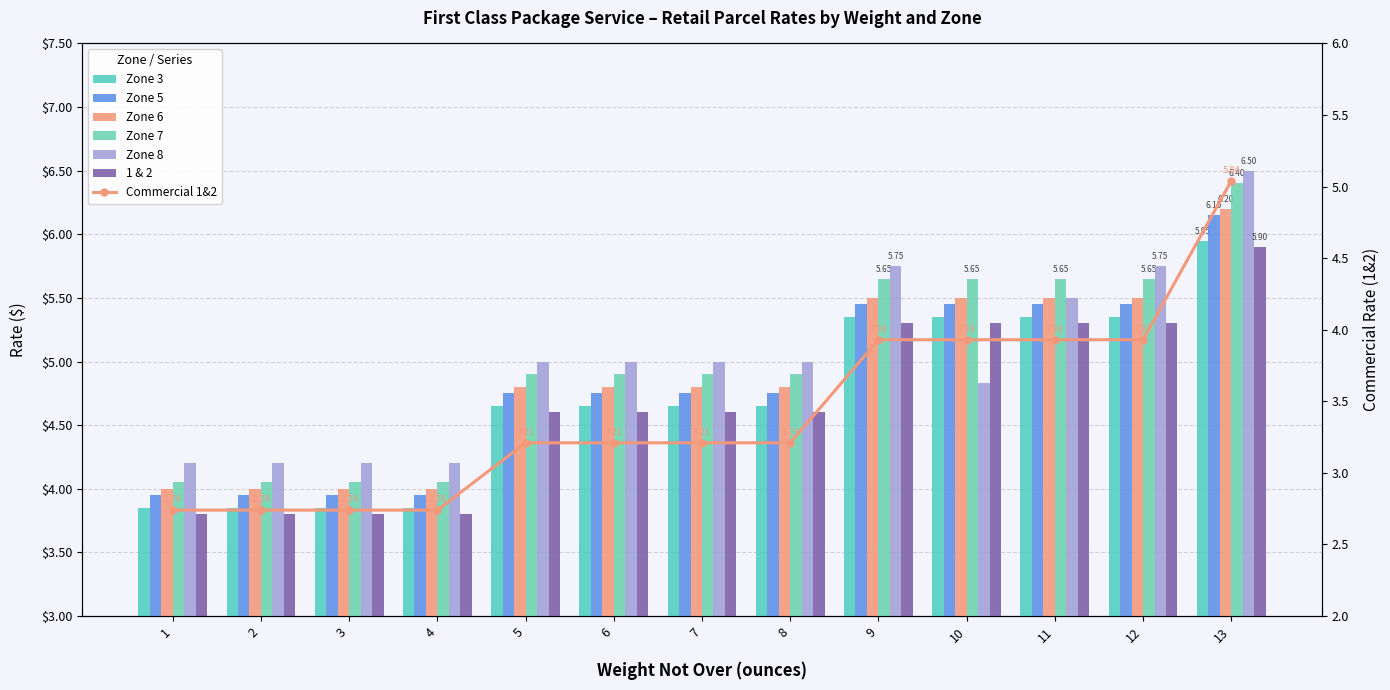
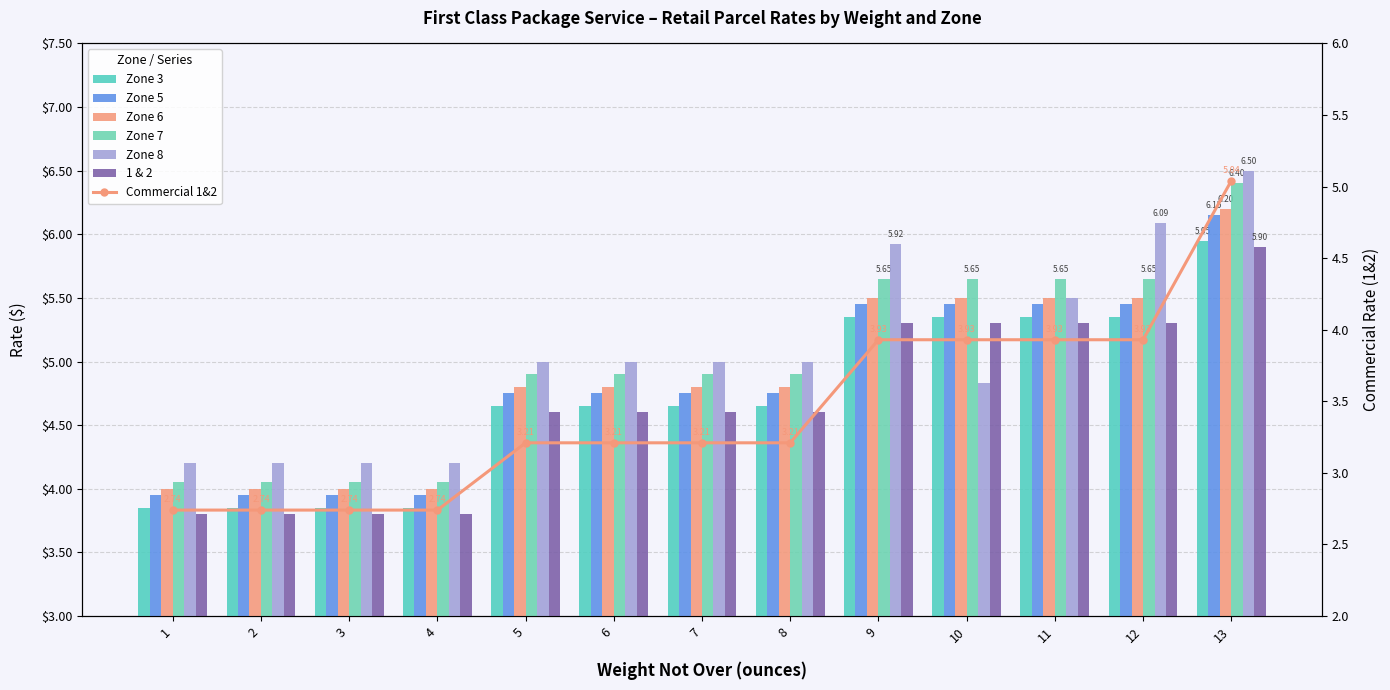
Zone 8, 9: 5.75 -> 5.92
Zone 8, 12: 5.75 -> 6.09
